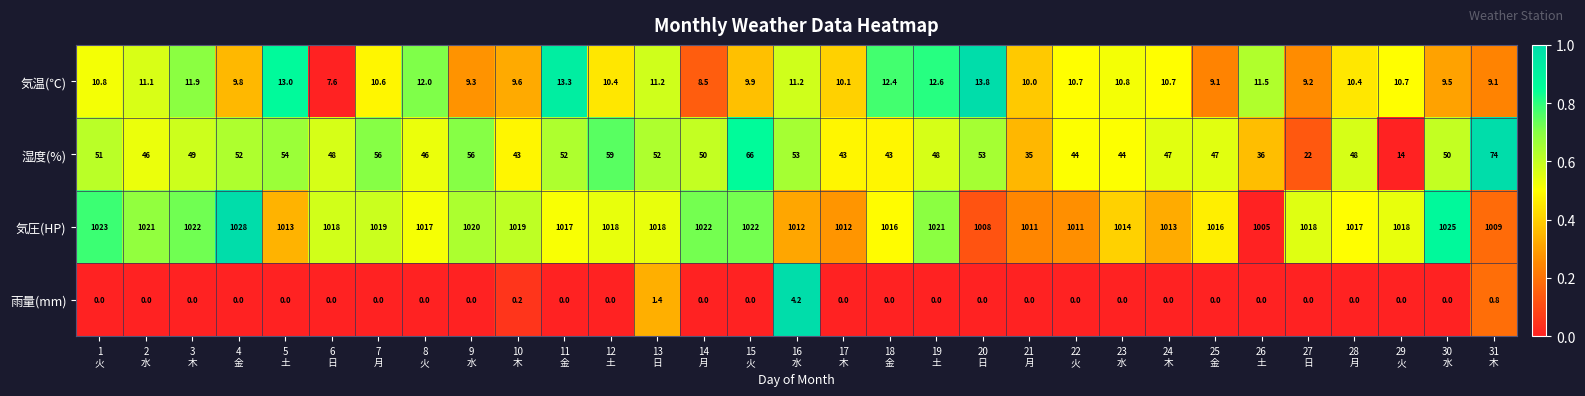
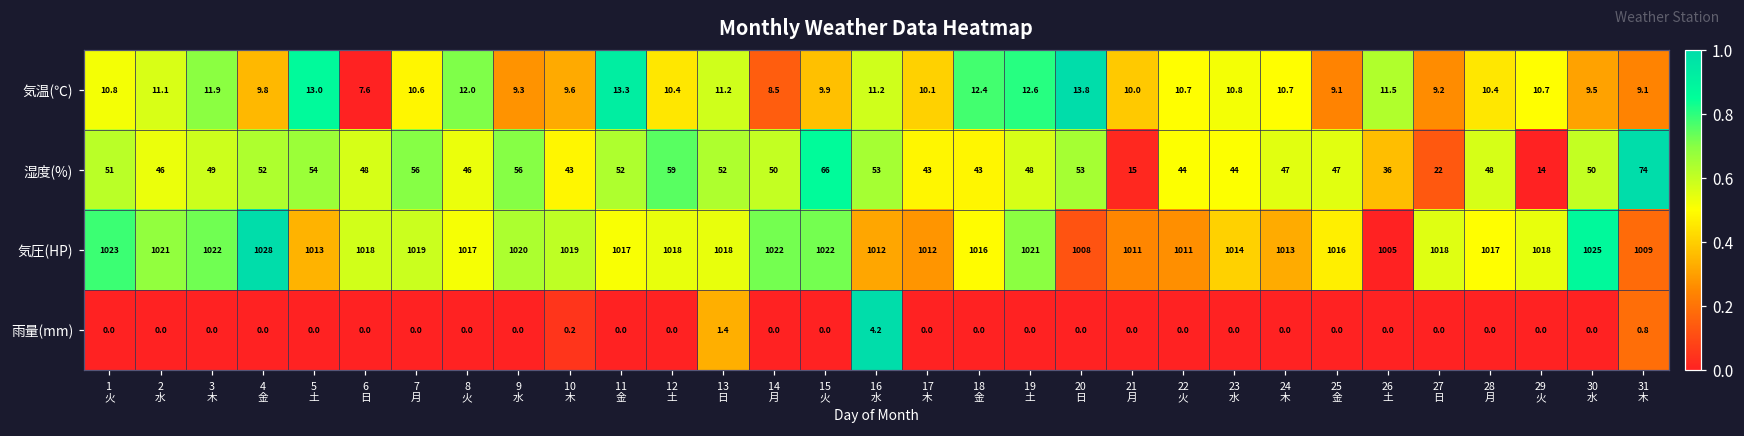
湿度(%), 21 月: 35 -> 15
